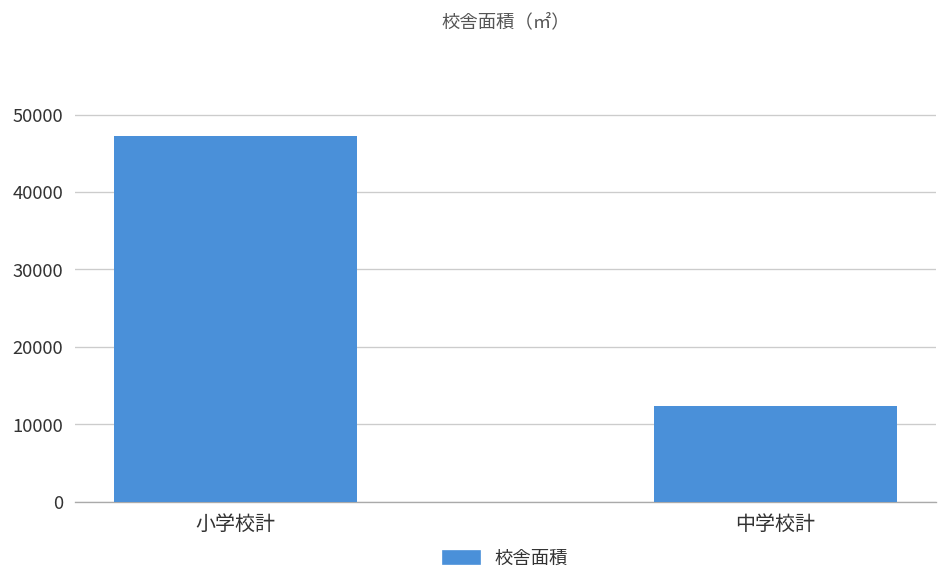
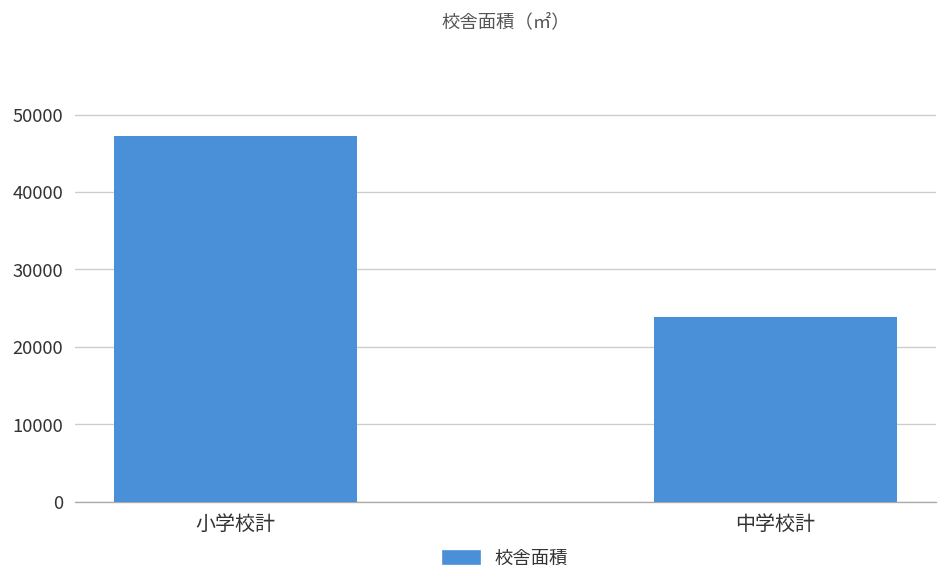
中学校計: 12000 -> 24000
